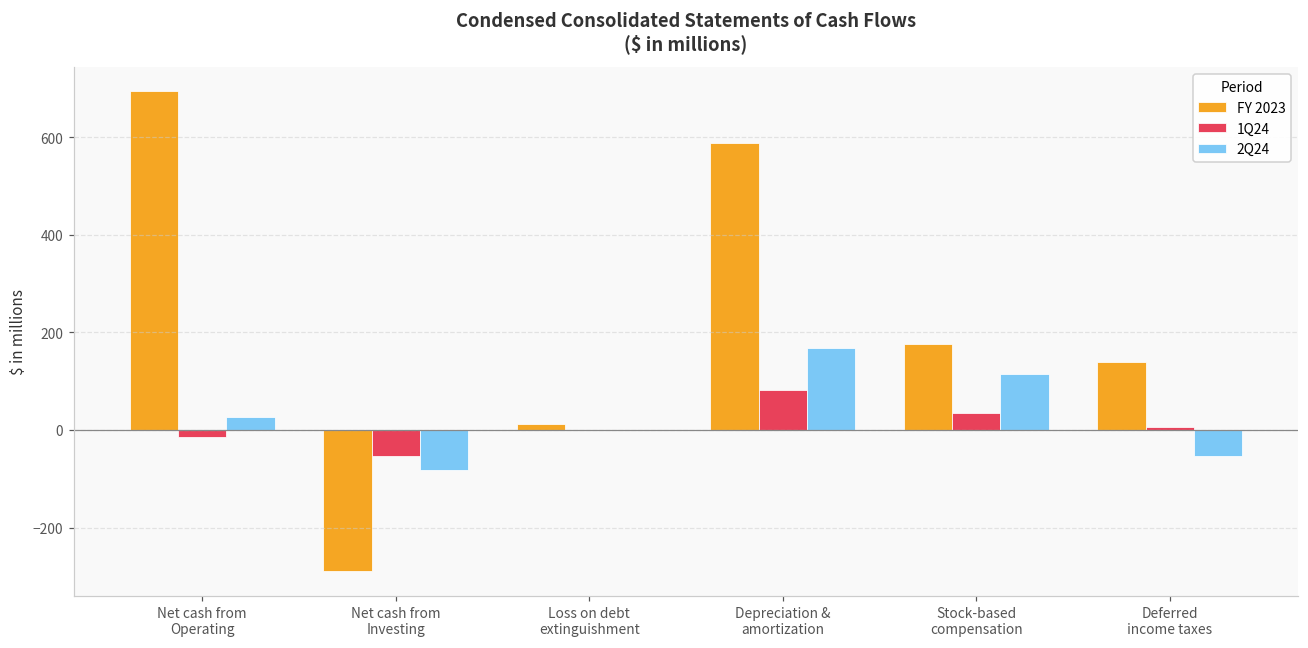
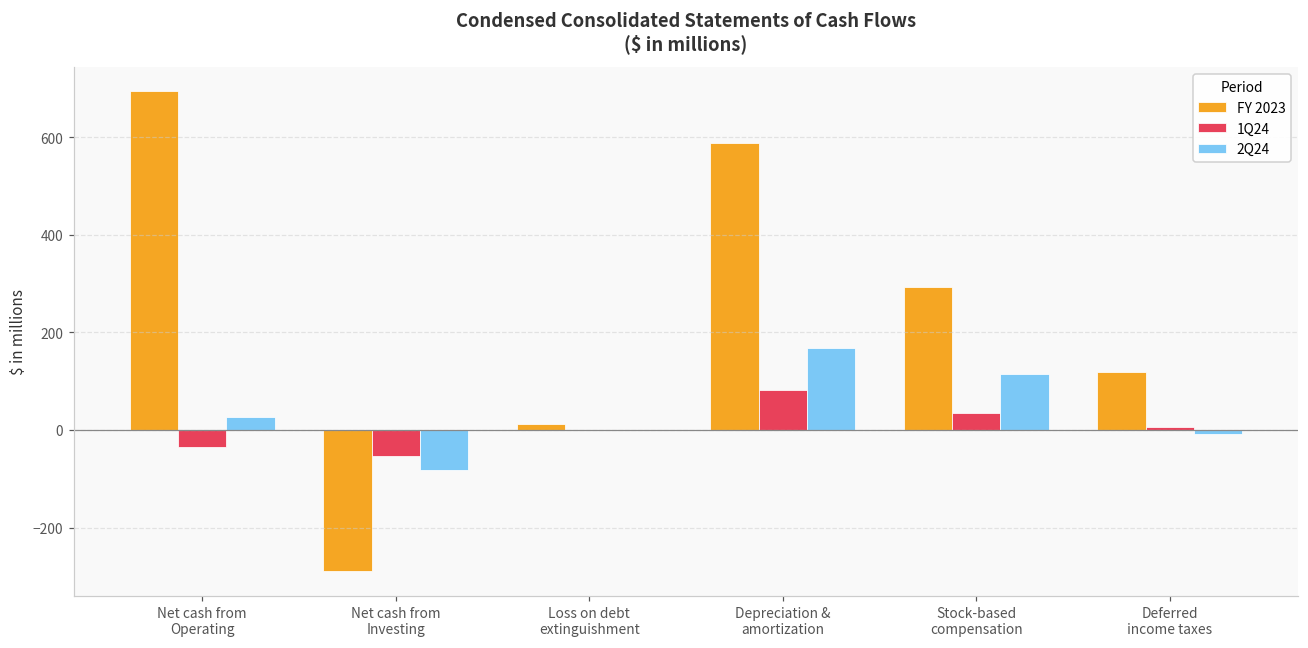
1Q24, Net cash from Operating: -10 -> -40
FY 2023, Stock-based compensation: 180 -> 290
FY 2023, Deferred income taxes: 140 -> 120
2Q24, Deferred income taxes: -50 -> -10
